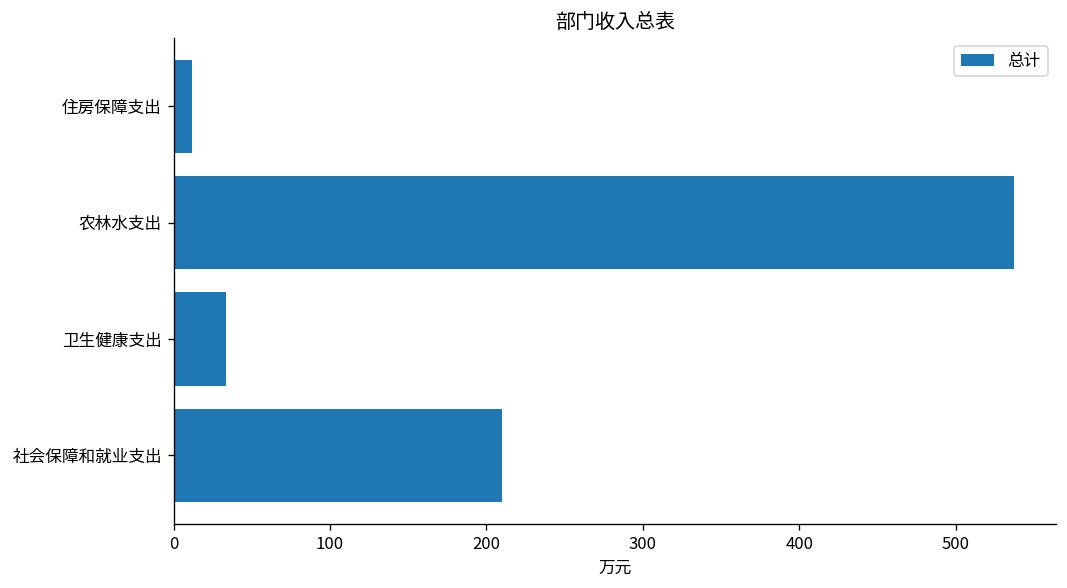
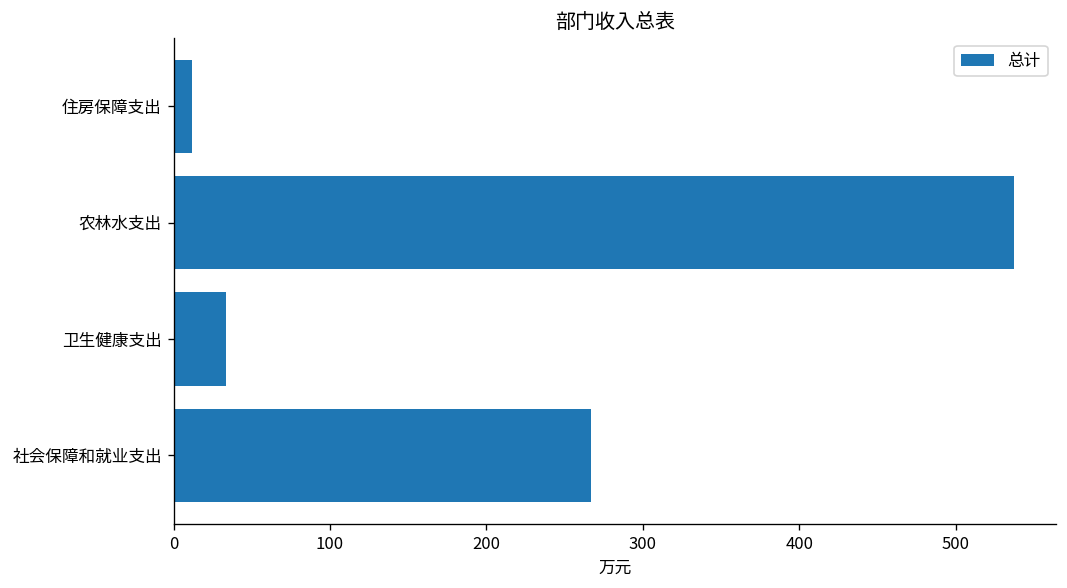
社会保障和就业支出: 210 -> 267
